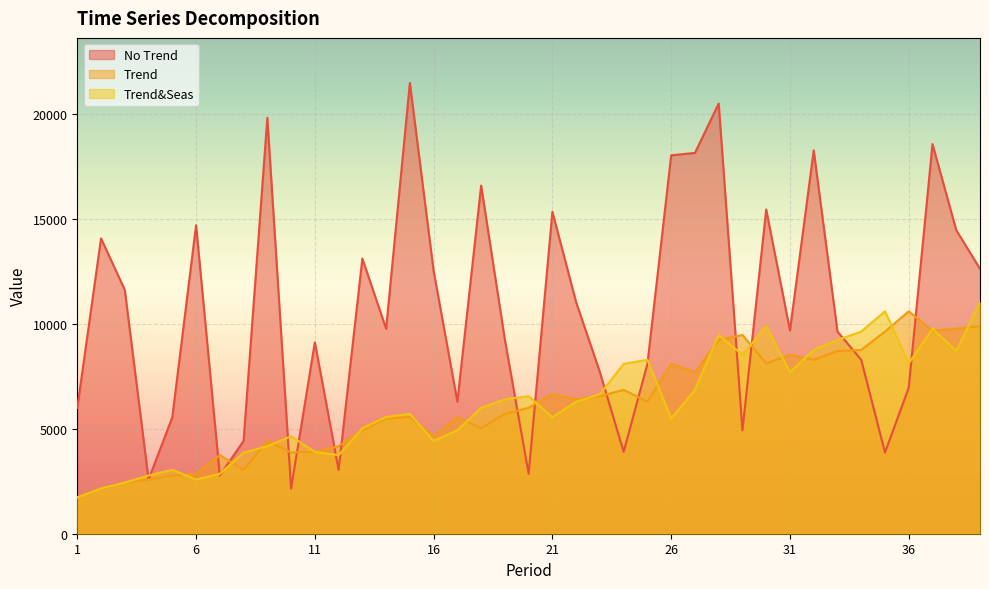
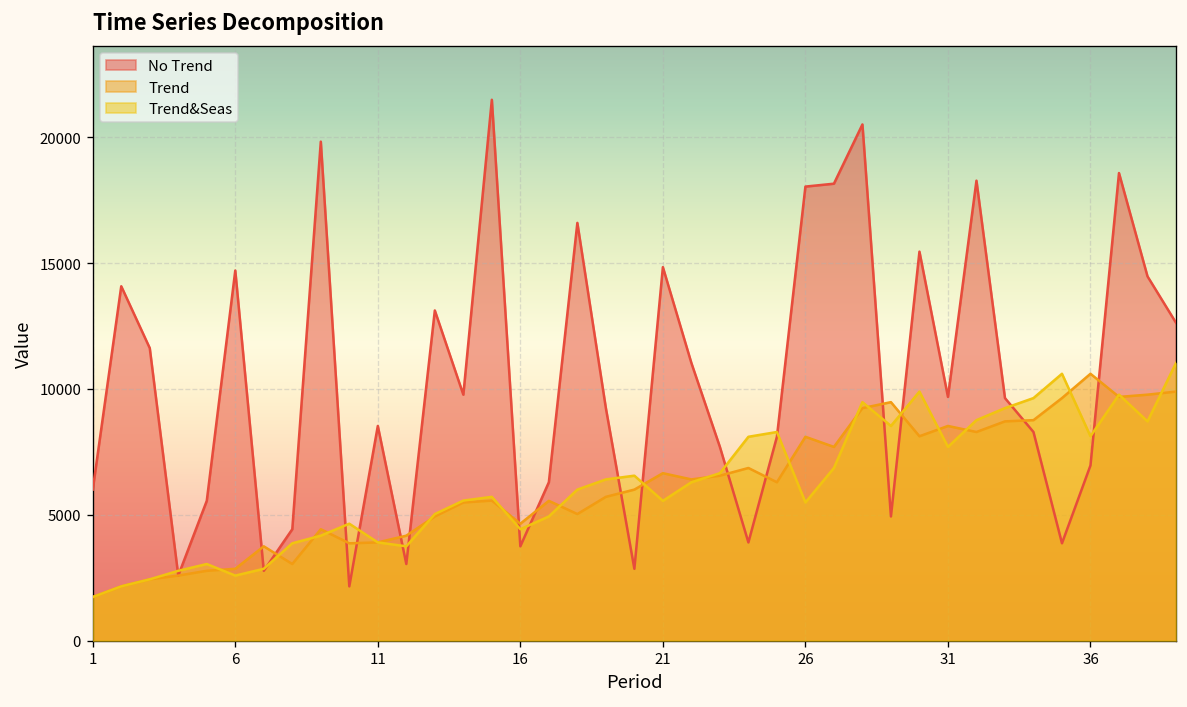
No Trend, 11: 9100 -> 8500
No Trend, 16: 12500 -> 3700
No Trend, 21: 15300 -> 14800
